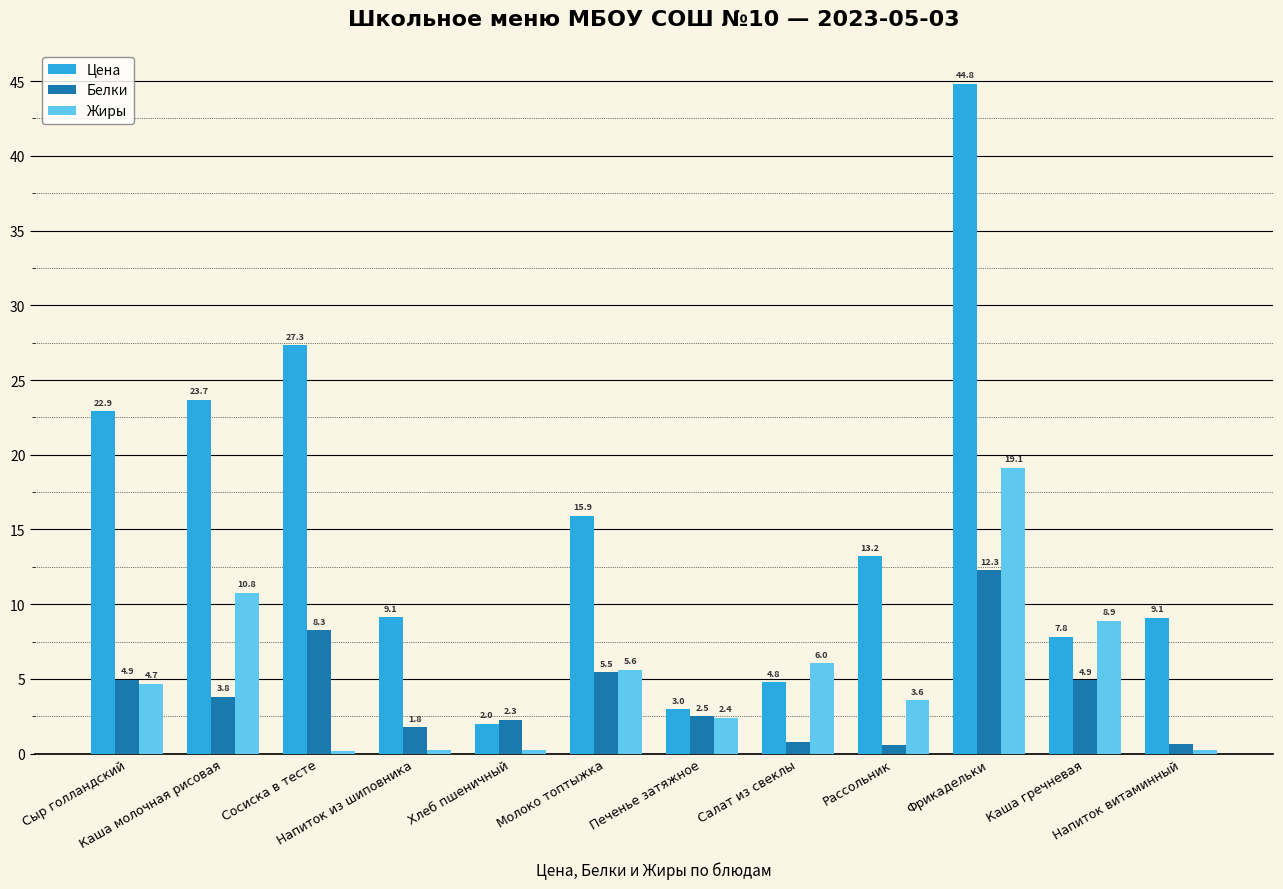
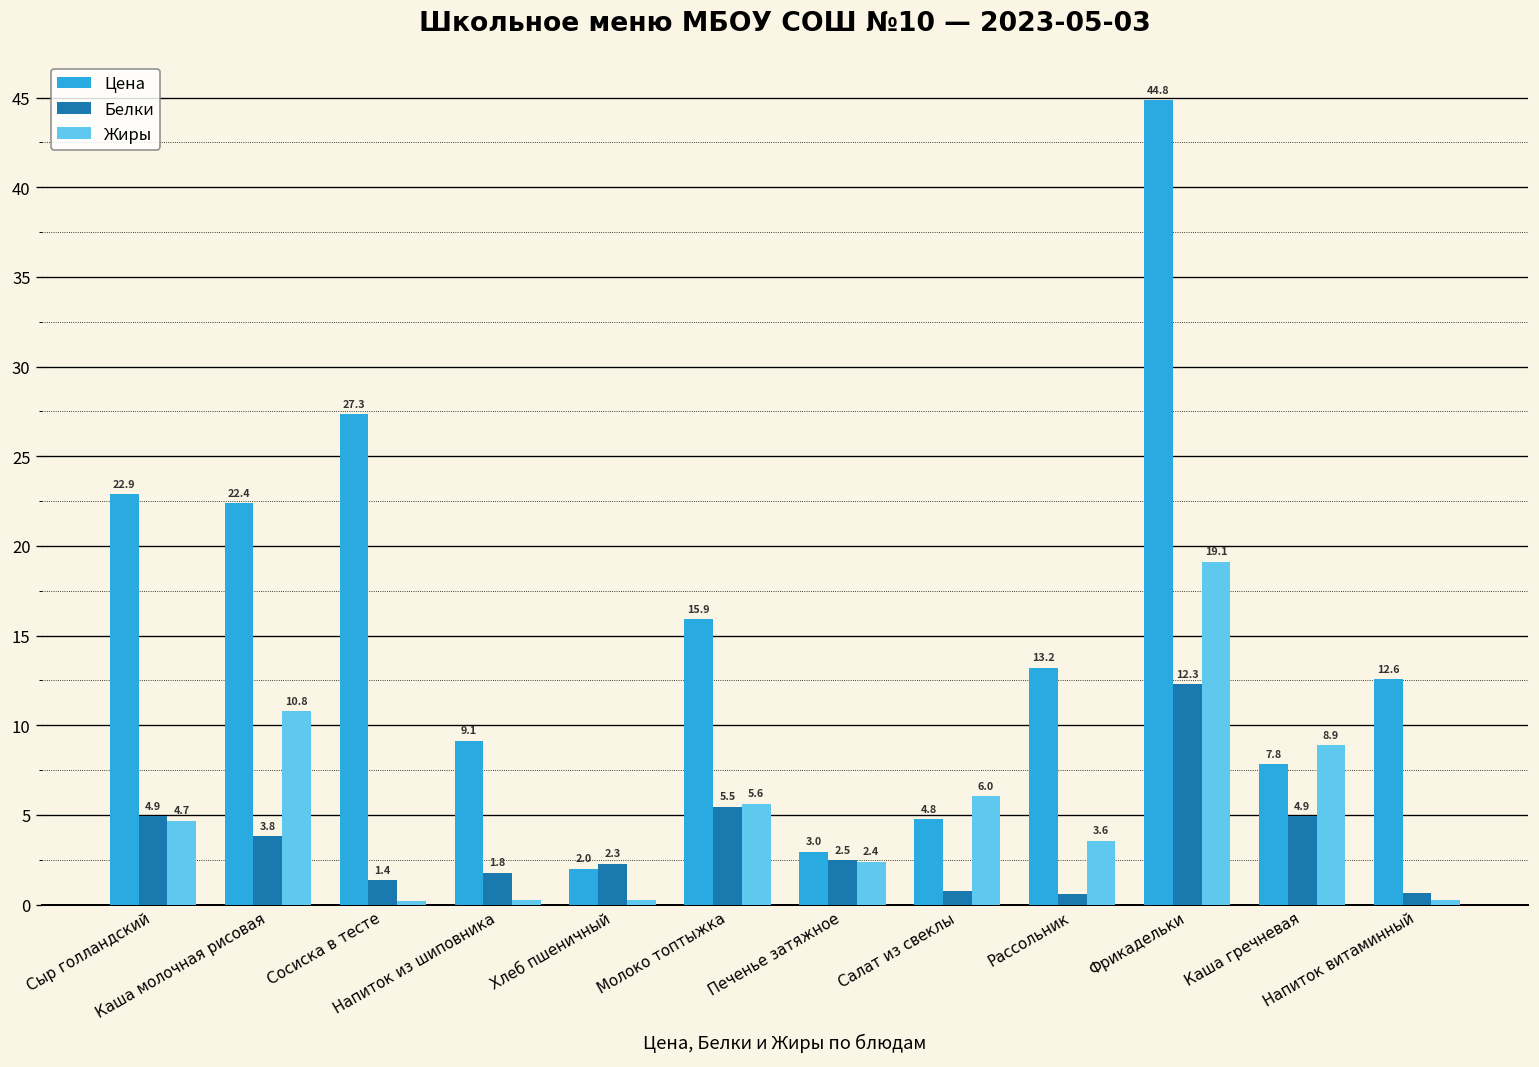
Цена, Каша молочная рисовая: 23.7 -> 22.4
Белки, Сосиска в тесте: 8.3 -> 1.4
Цена, Напиток витаминный: 9.1 -> 12.6
